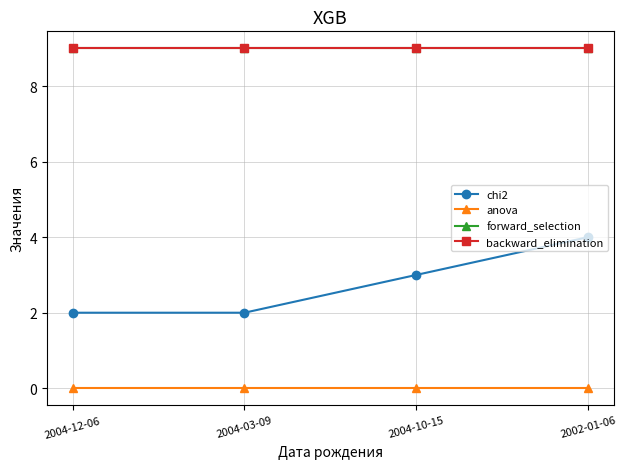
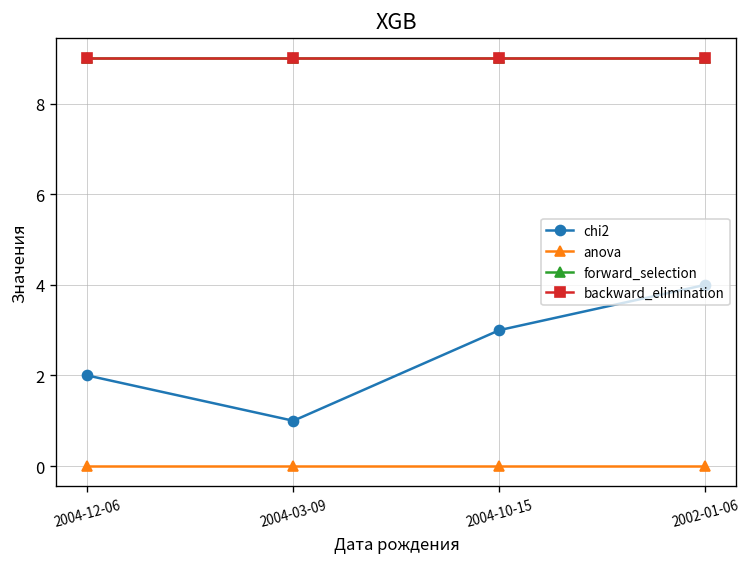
chi2, 2004-03-09: 2 -> 1
